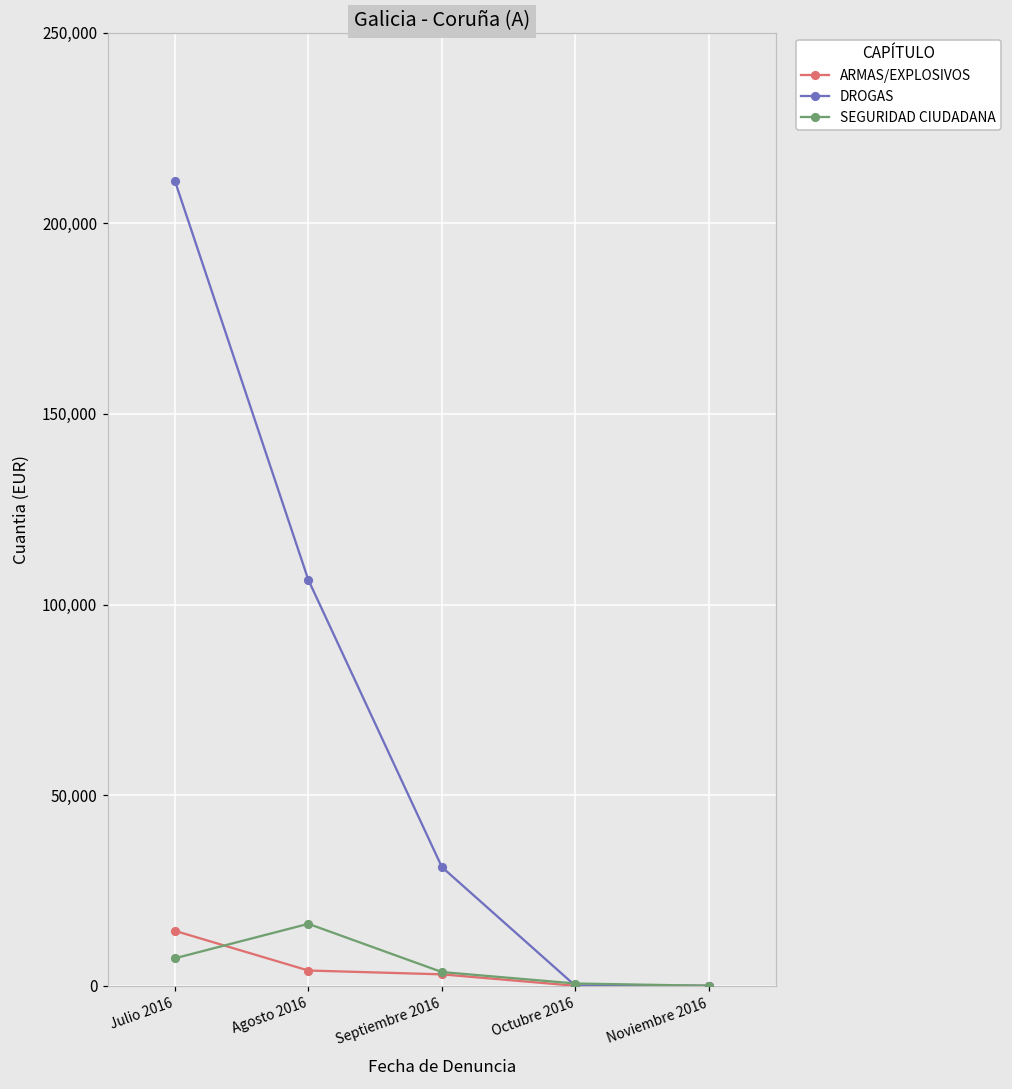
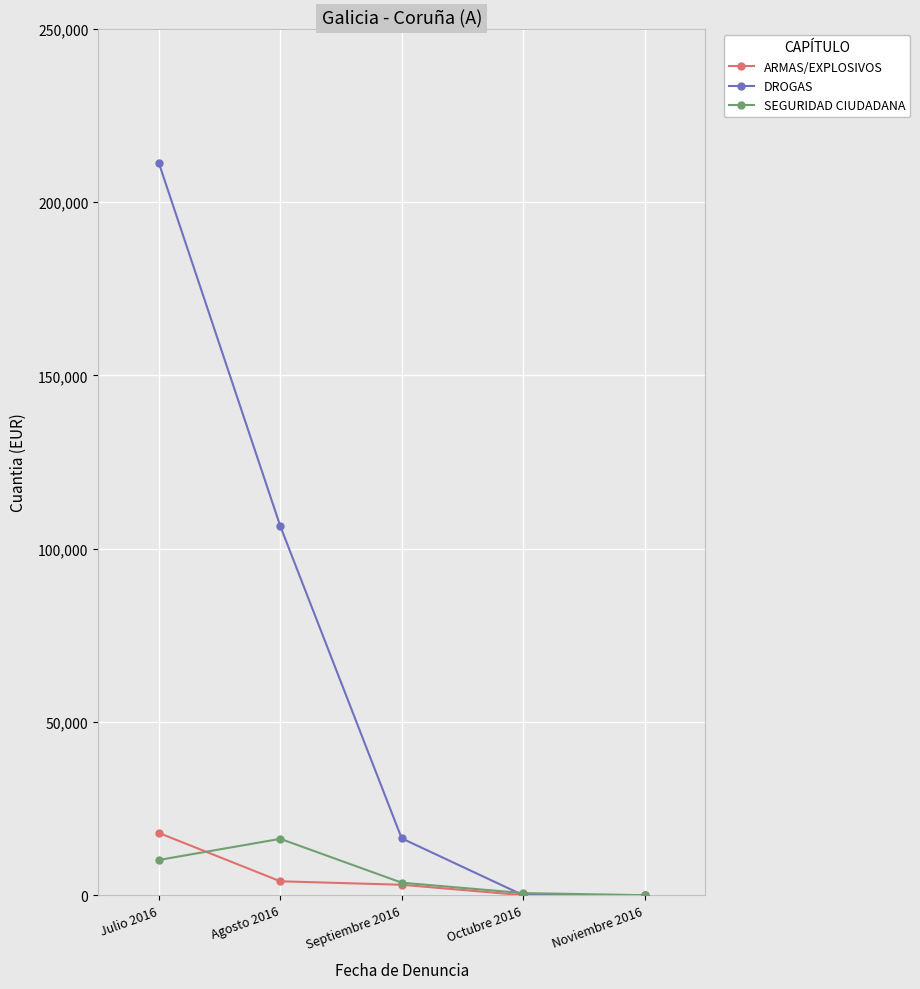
ARMAS/EXPLOSIVOS, Julio 2016: 14,000 -> 18,000
SEGURIDAD CIUDADANA, Julio 2016: 7,000 -> 10,000
DROGAS, Septiembre 2016: 31,000 -> 16,000
